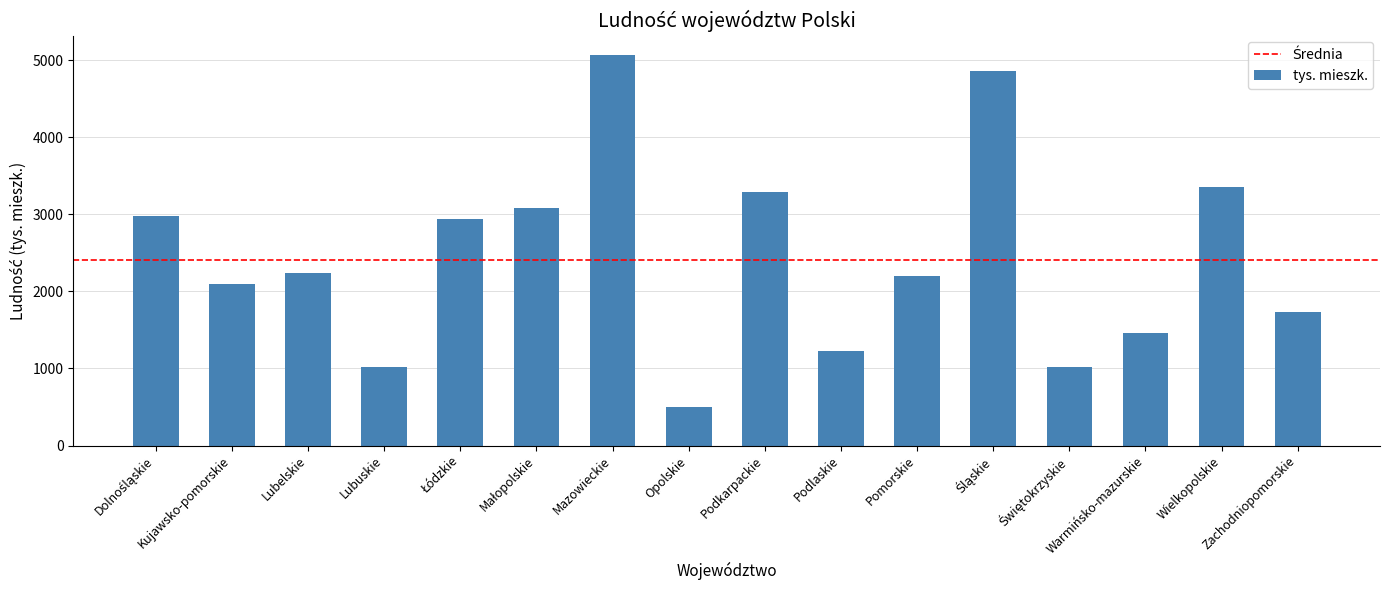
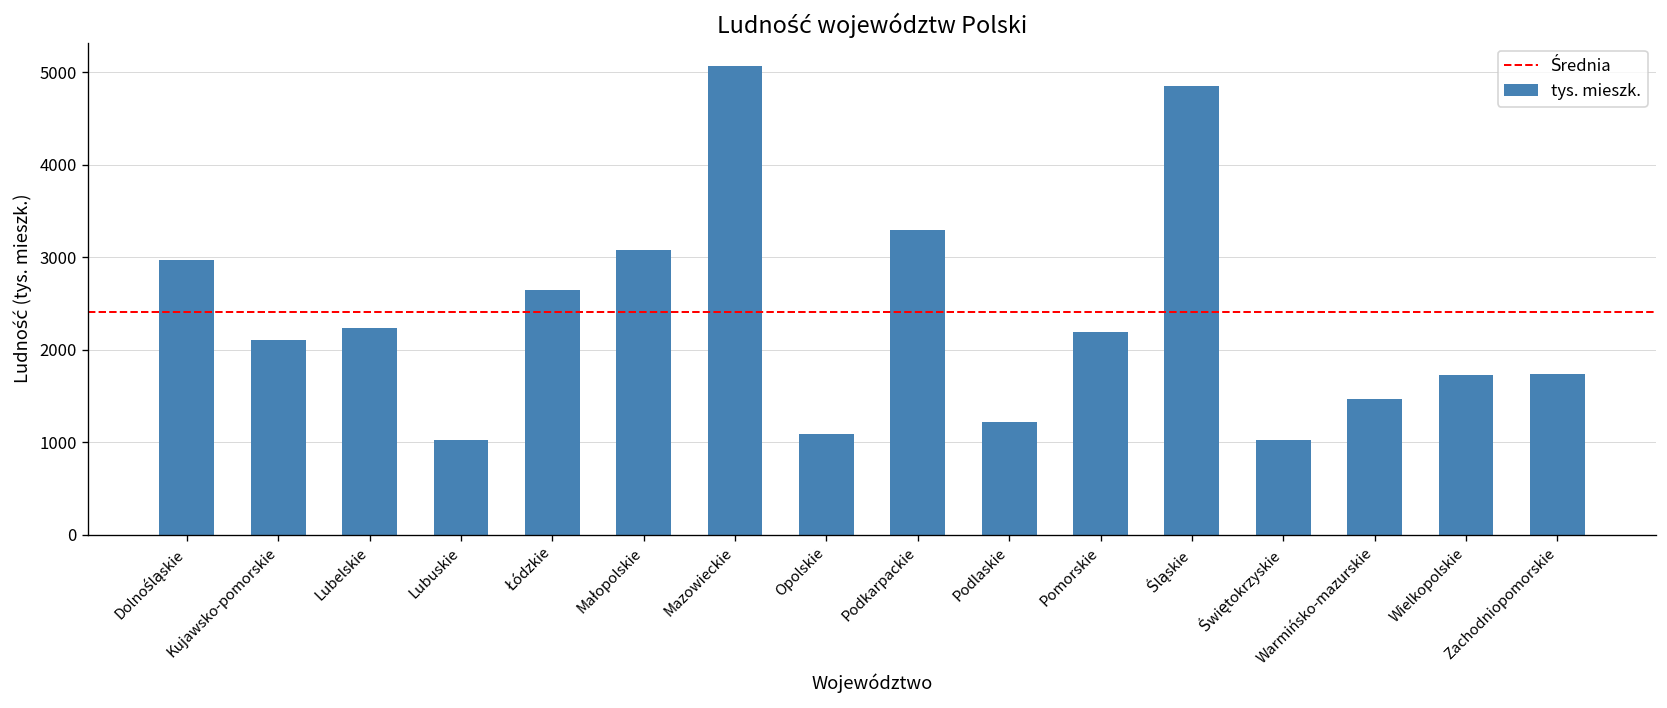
Łódzkie: 2900 -> 2600
Opolskie: 500 -> 1100
Wielkopolskie: 3400 -> 1700
